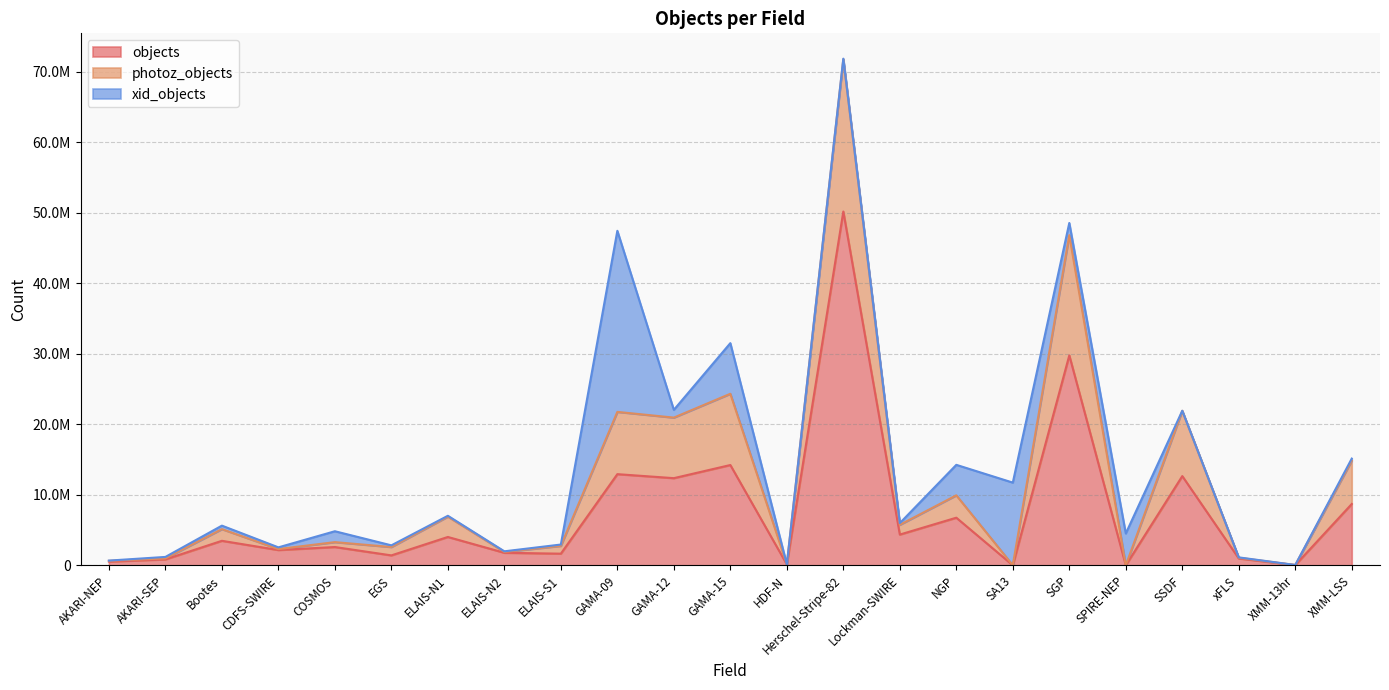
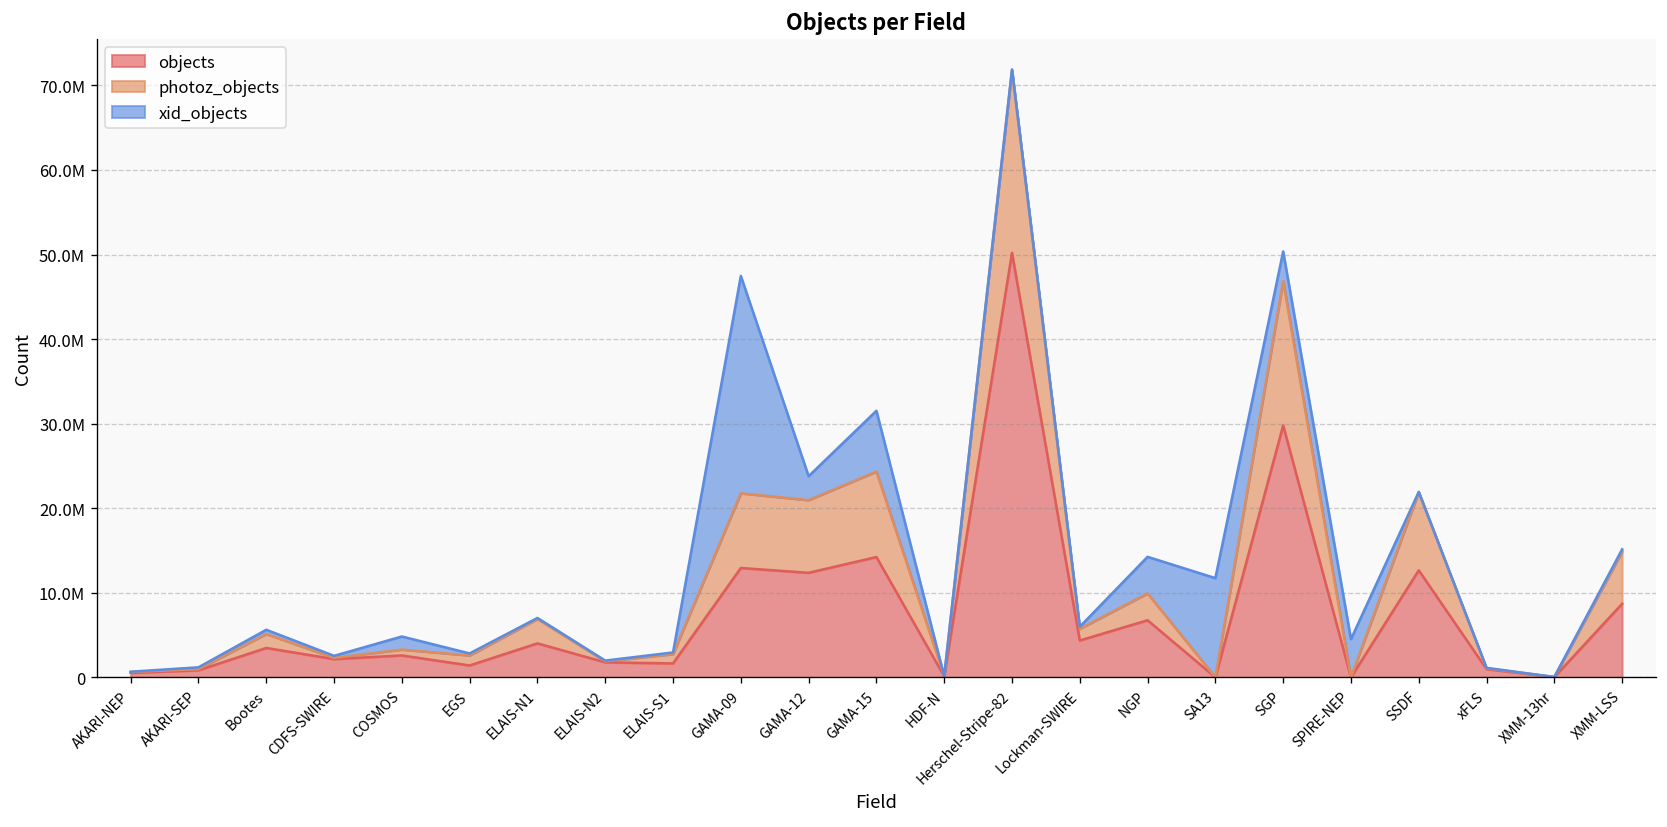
xid_objects, GAMA-12: 1000000 -> 3000000
xid_objects, SGP: 2000000 -> 4000000
